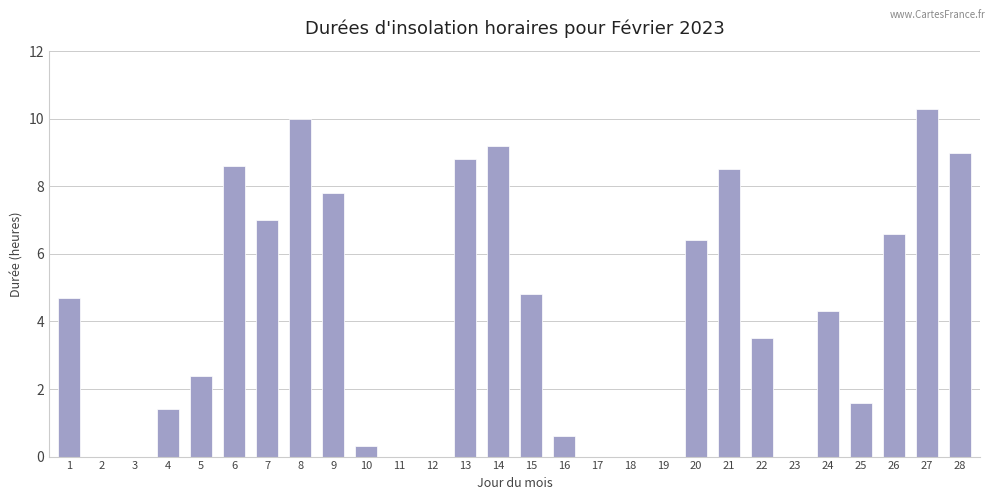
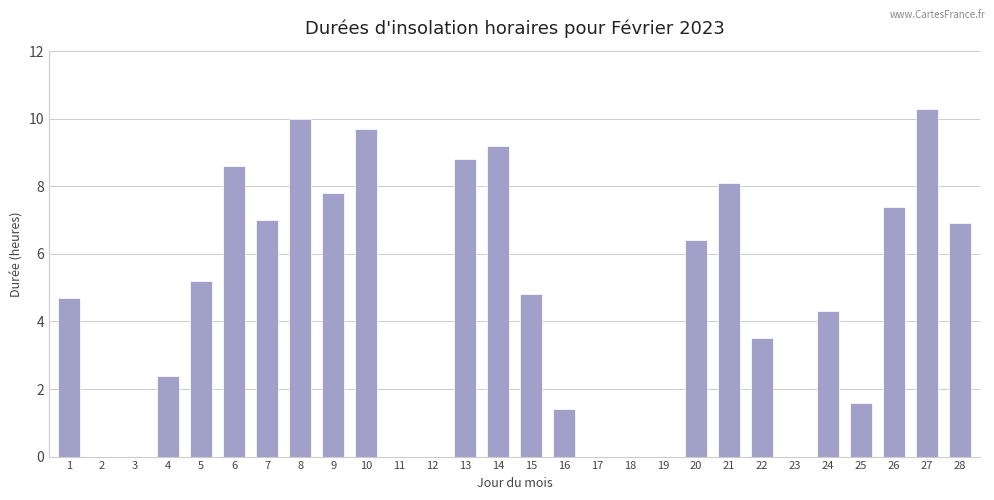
4: 1.4 -> 2.4
5: 2.4 -> 5.2
10: 0.3 -> 9.7
16: 0.6 -> 1.4
21: 8.5 -> 8.1
26: 6.6 -> 7.4
28: 9.0 -> 6.9
